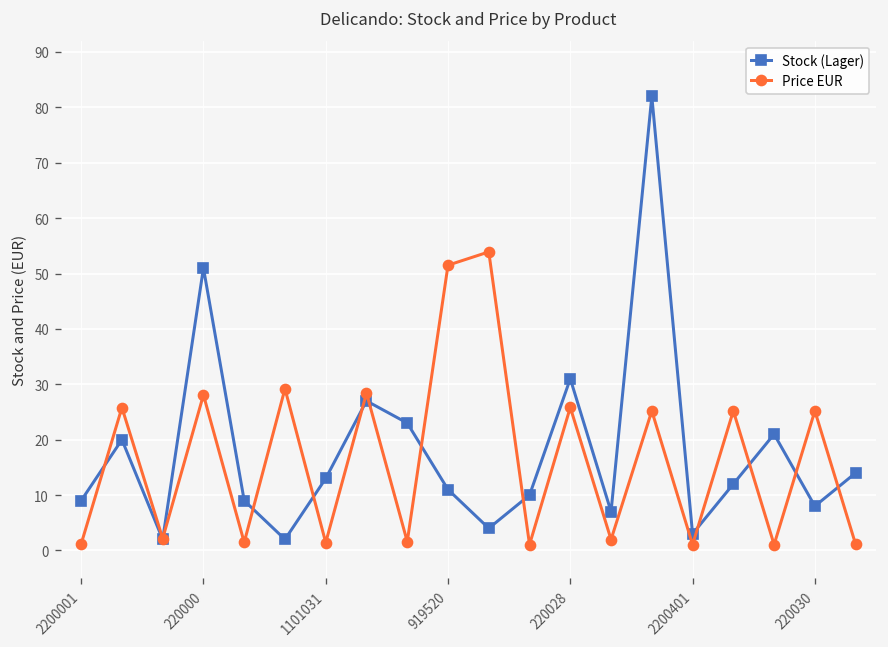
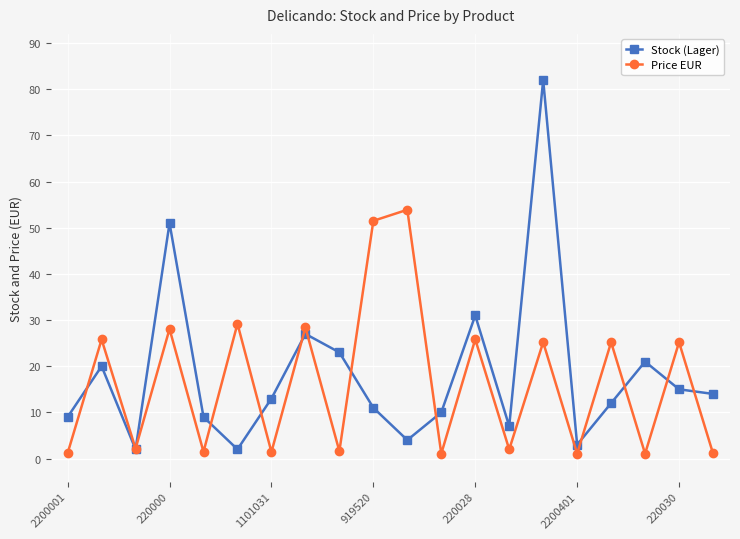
Stock (Lager), 220030: 8 -> 15
